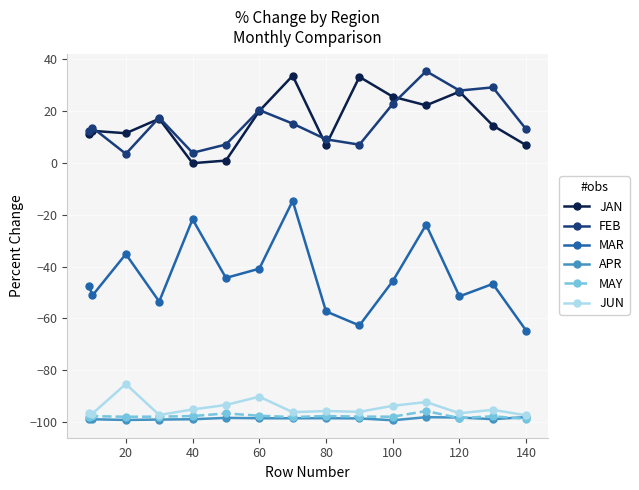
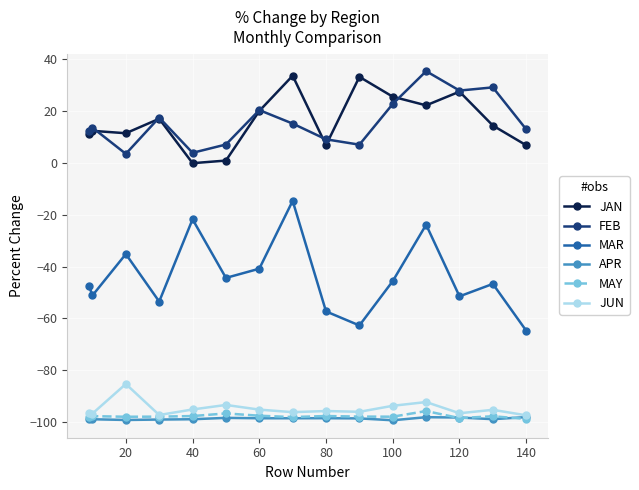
JUN, 60: -90 -> -95
